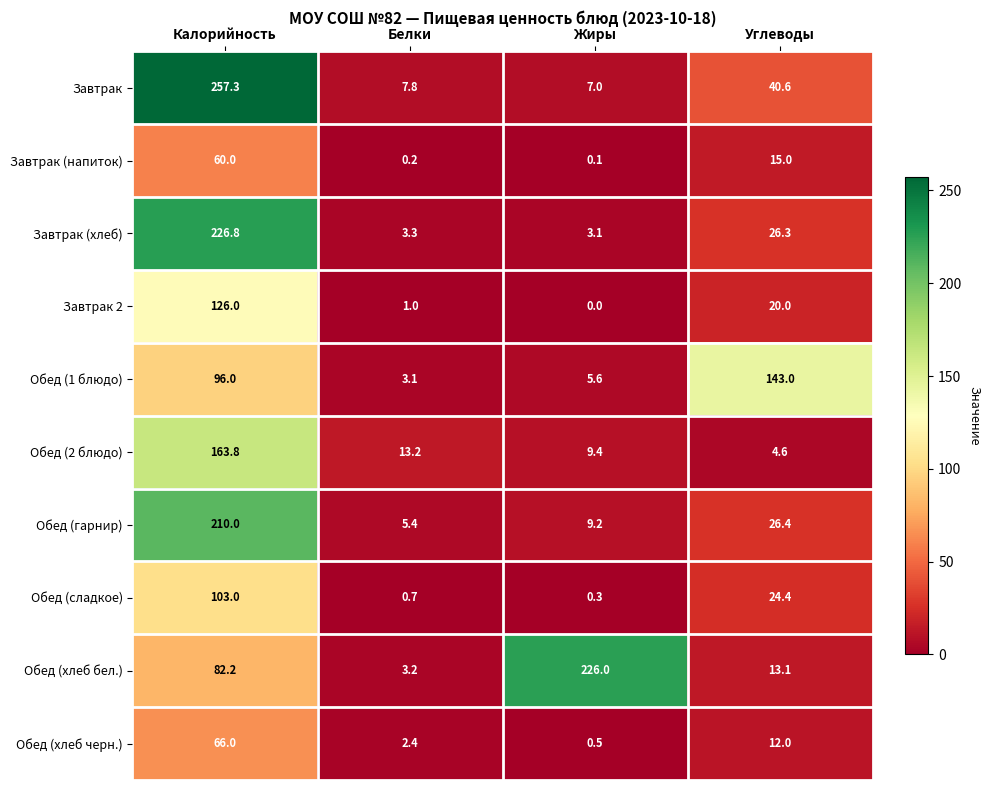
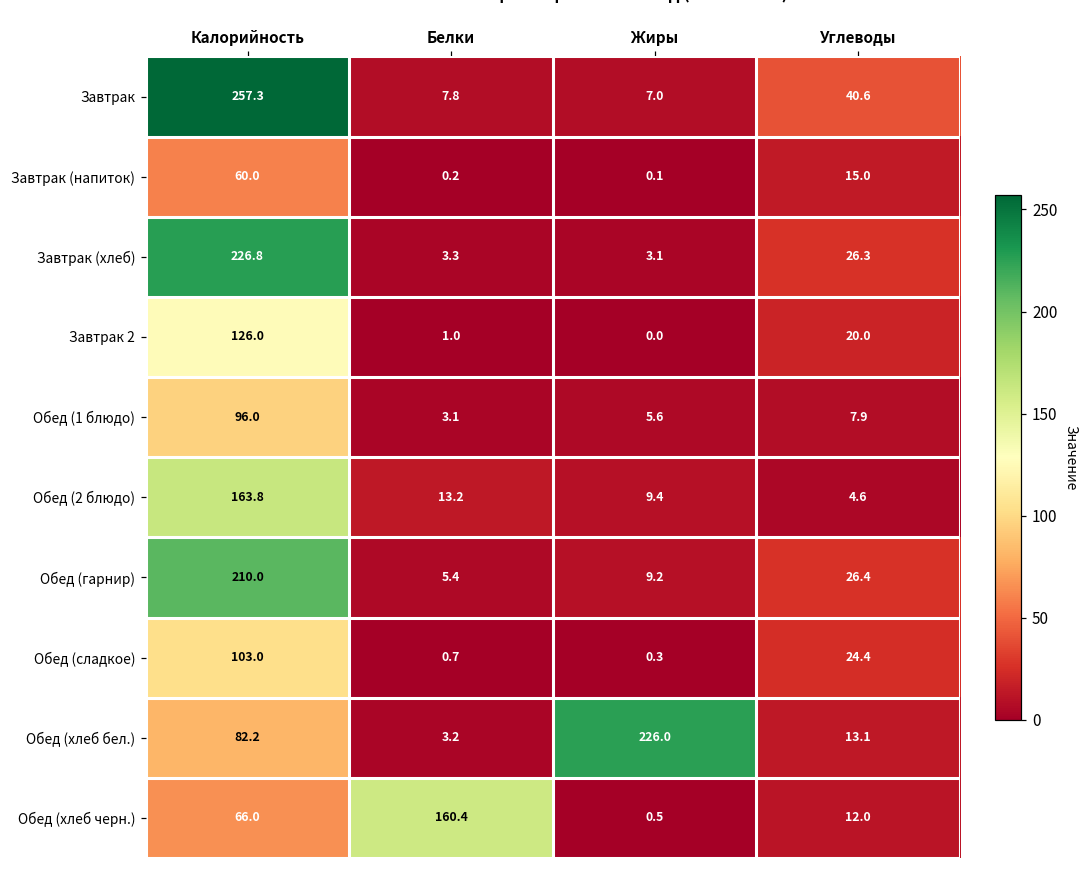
Обед (1 блюдо), Углеводы: 143.0 -> 7.9
Обед (хлеб черн.), Белки: 2.4 -> 160.4
